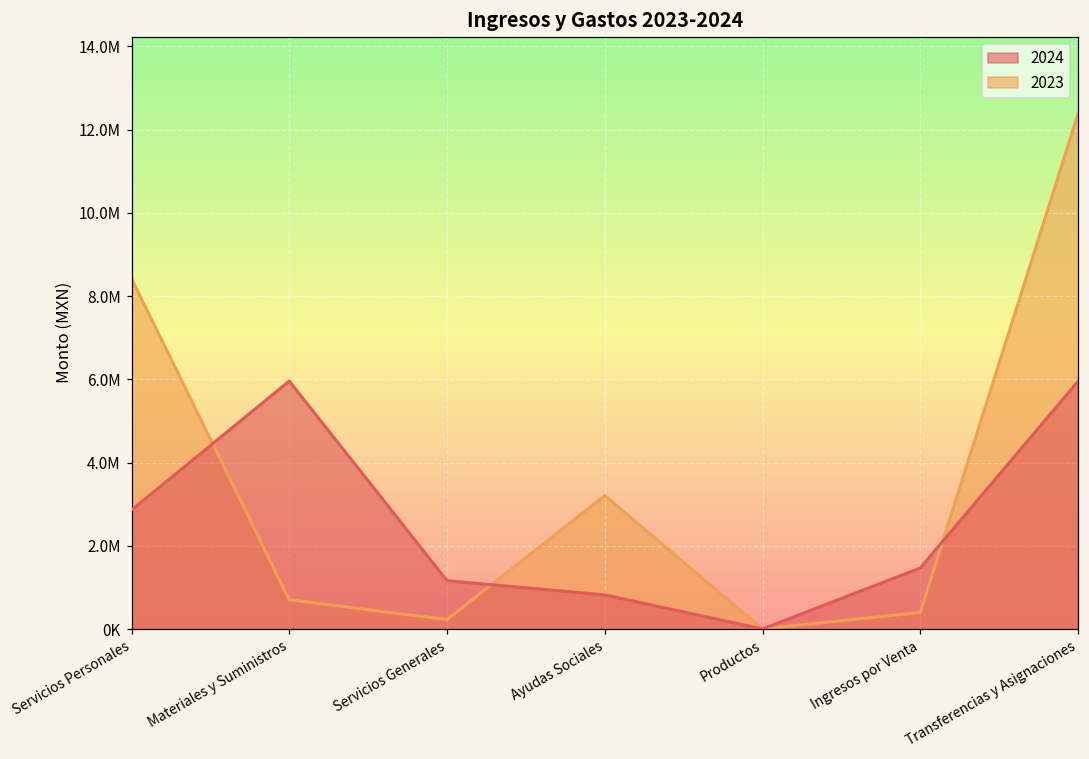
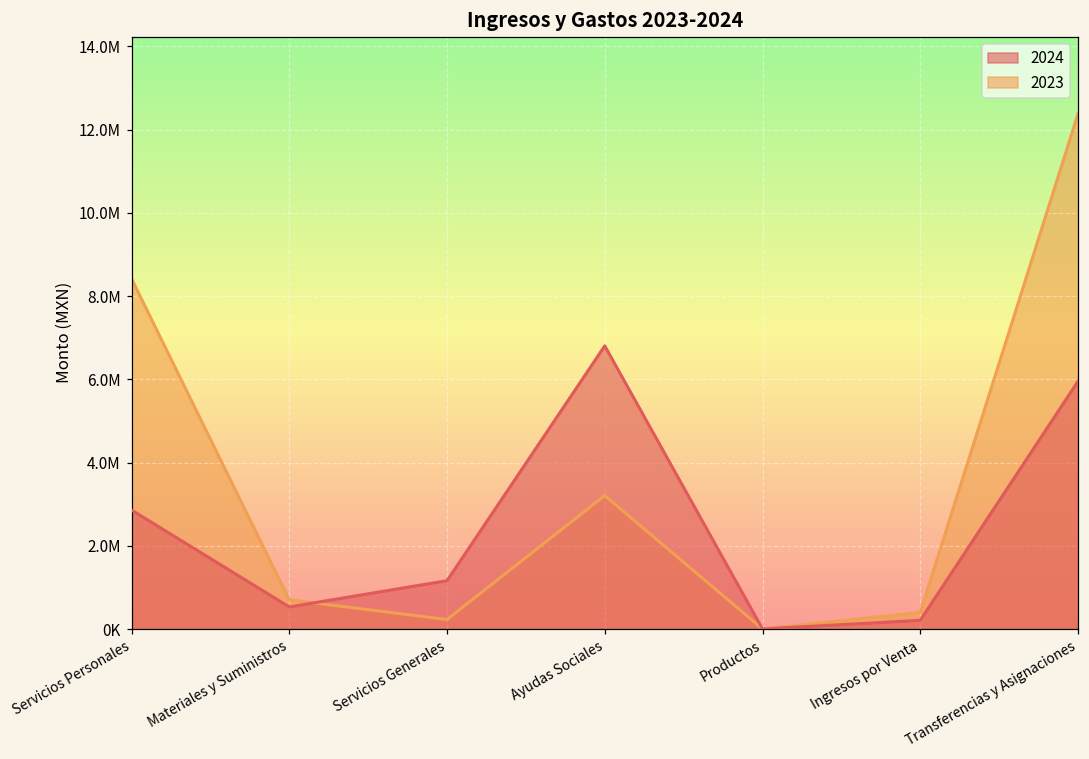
2024, Materiales y Suministros: 6000000 -> 500000
2024, Ayudas Sociales: 800000 -> 6800000
2024, Ingresos por Venta: 1500000 -> 200000
